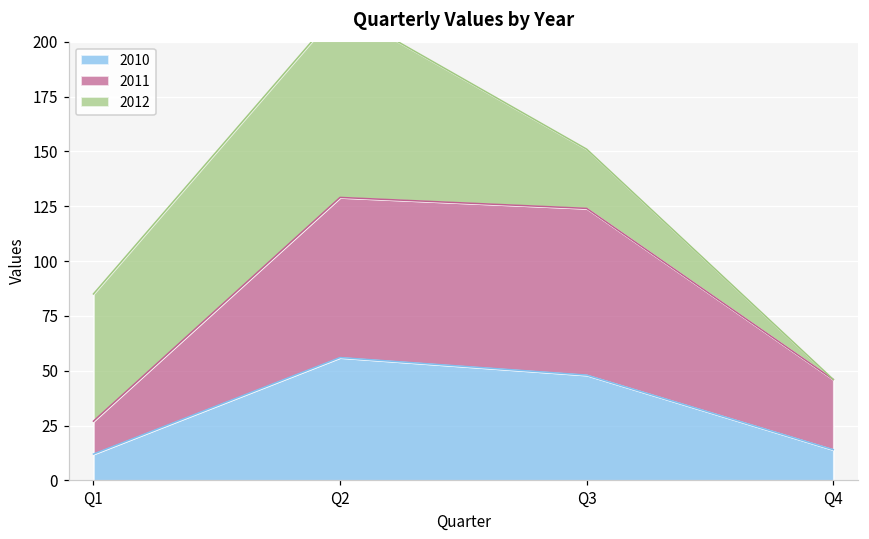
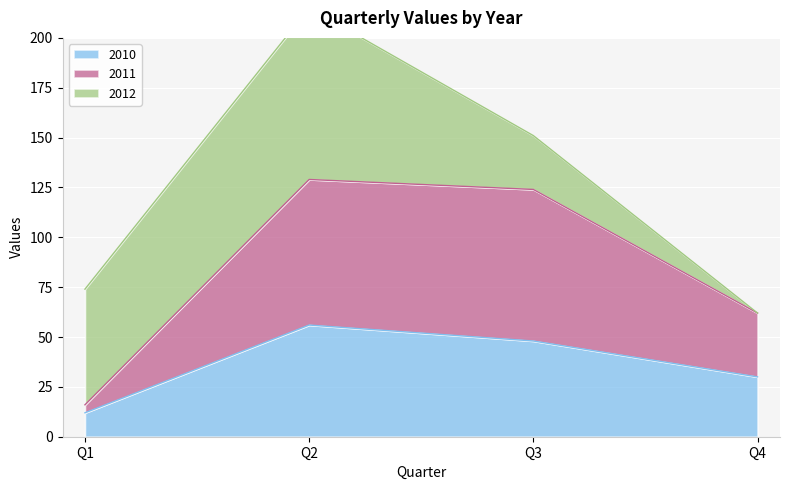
2011, Q1: 15 -> 4
2010, Q4: 14 -> 30
